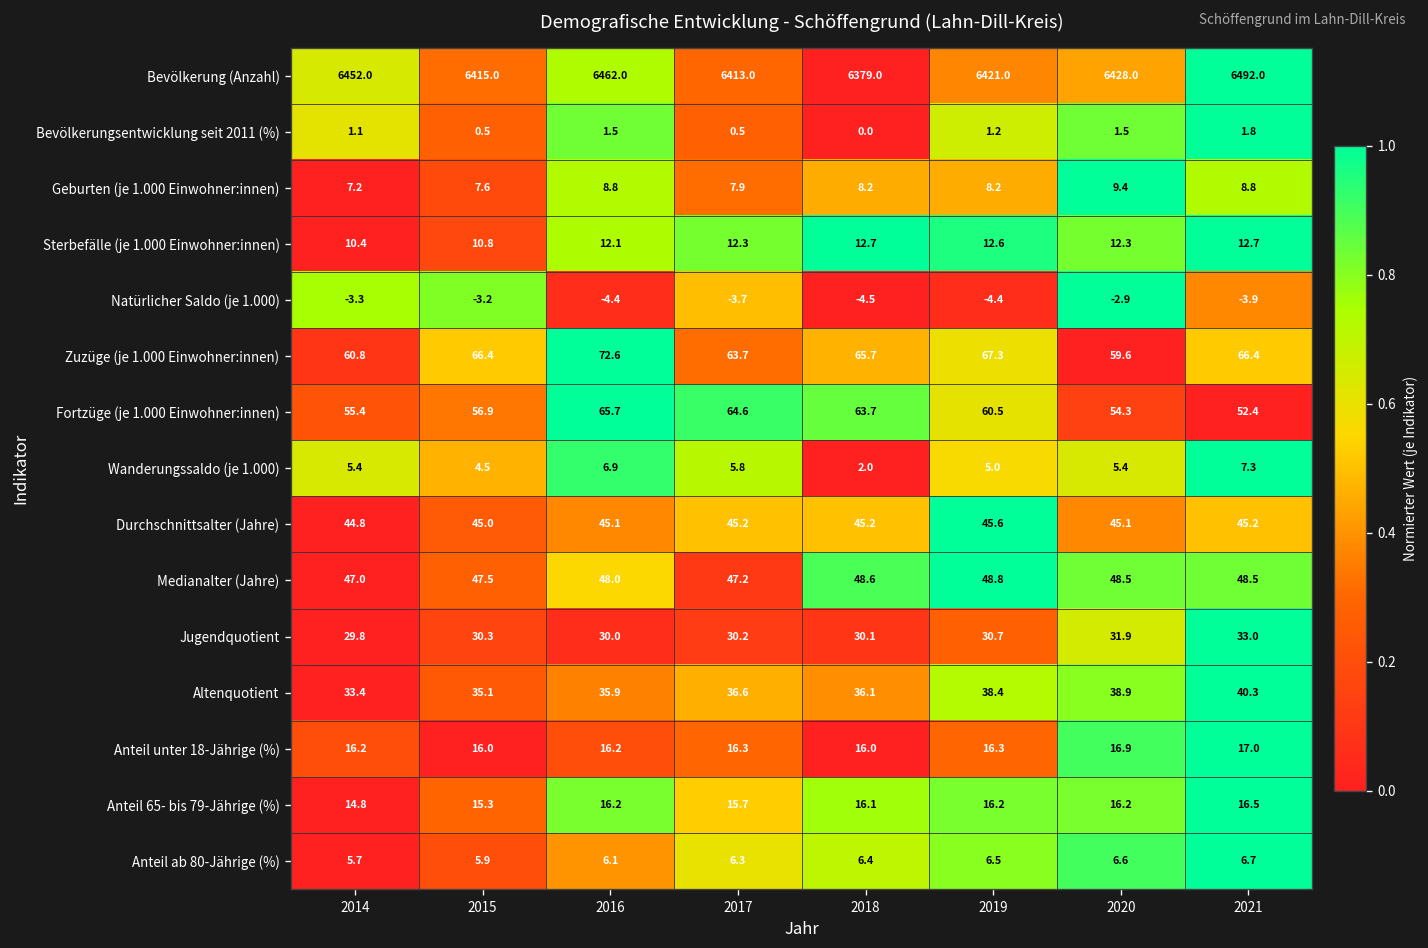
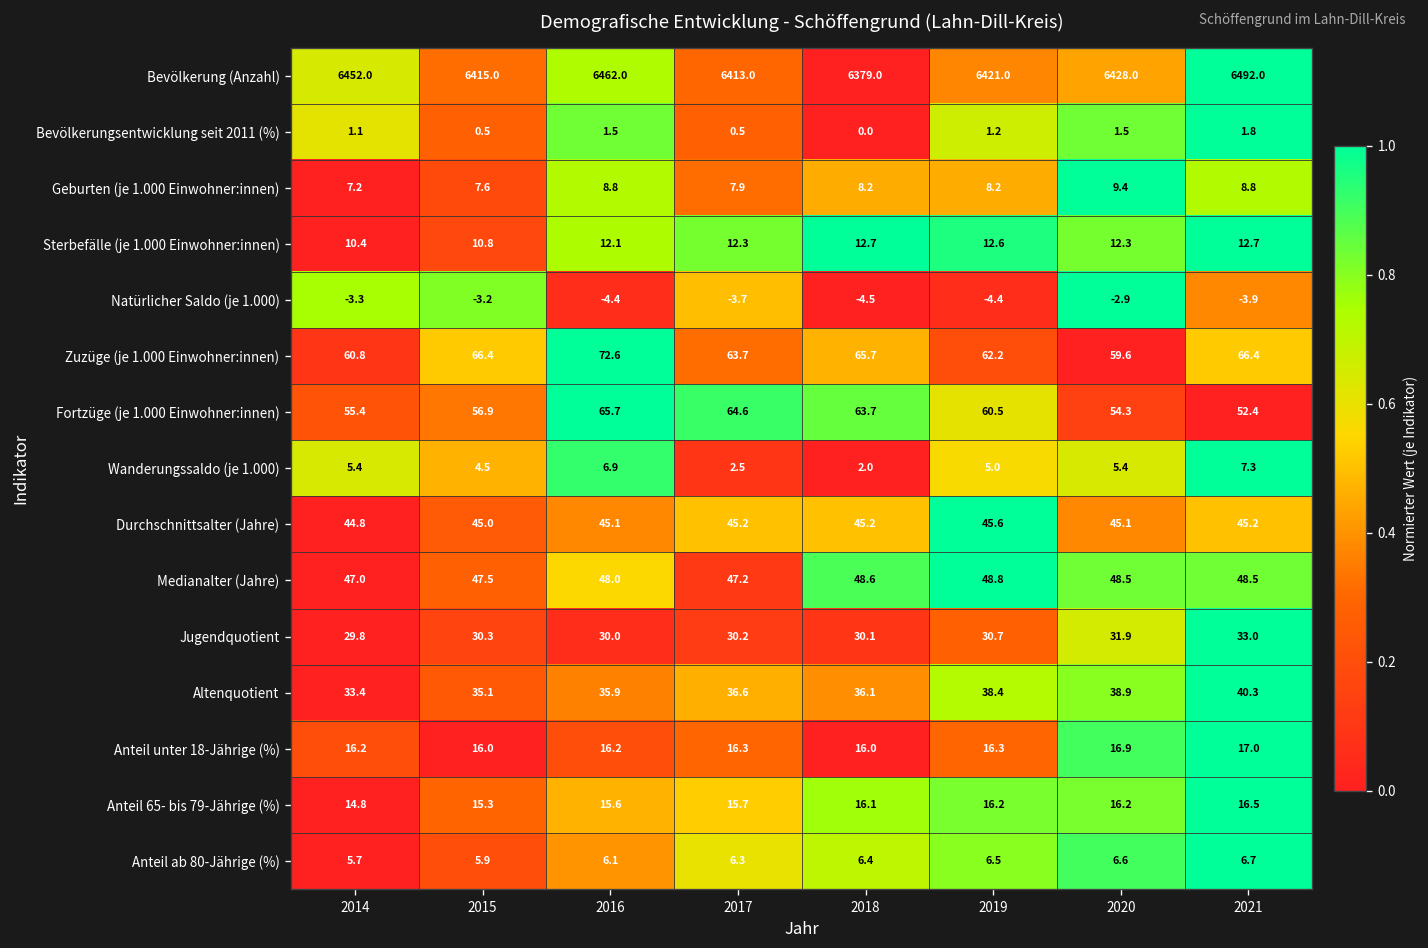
Zuzüge (je 1.000 Einwohner:innen), 2019: 67.3 -> 62.2
Wanderungssaldo (je 1.000), 2017: 5.8 -> 2.5
Anteil 65- bis 79-Jährige (%), 2016: 16.2 -> 15.6
